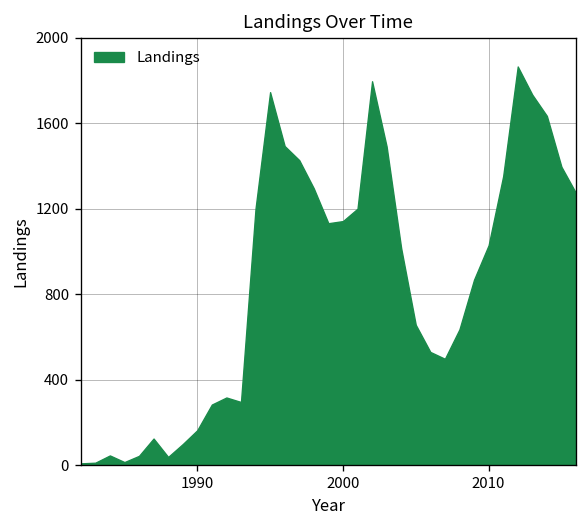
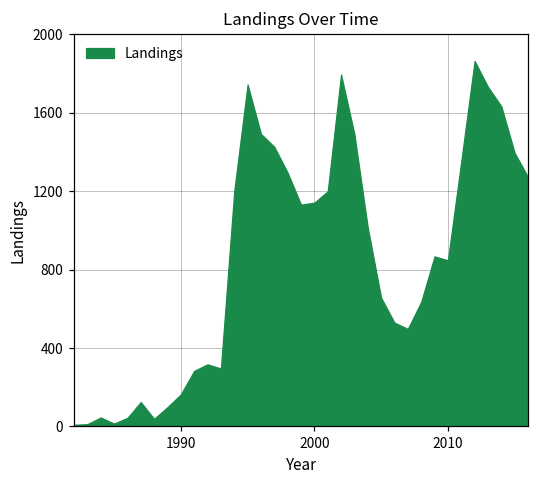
2010: 1030 -> 850
